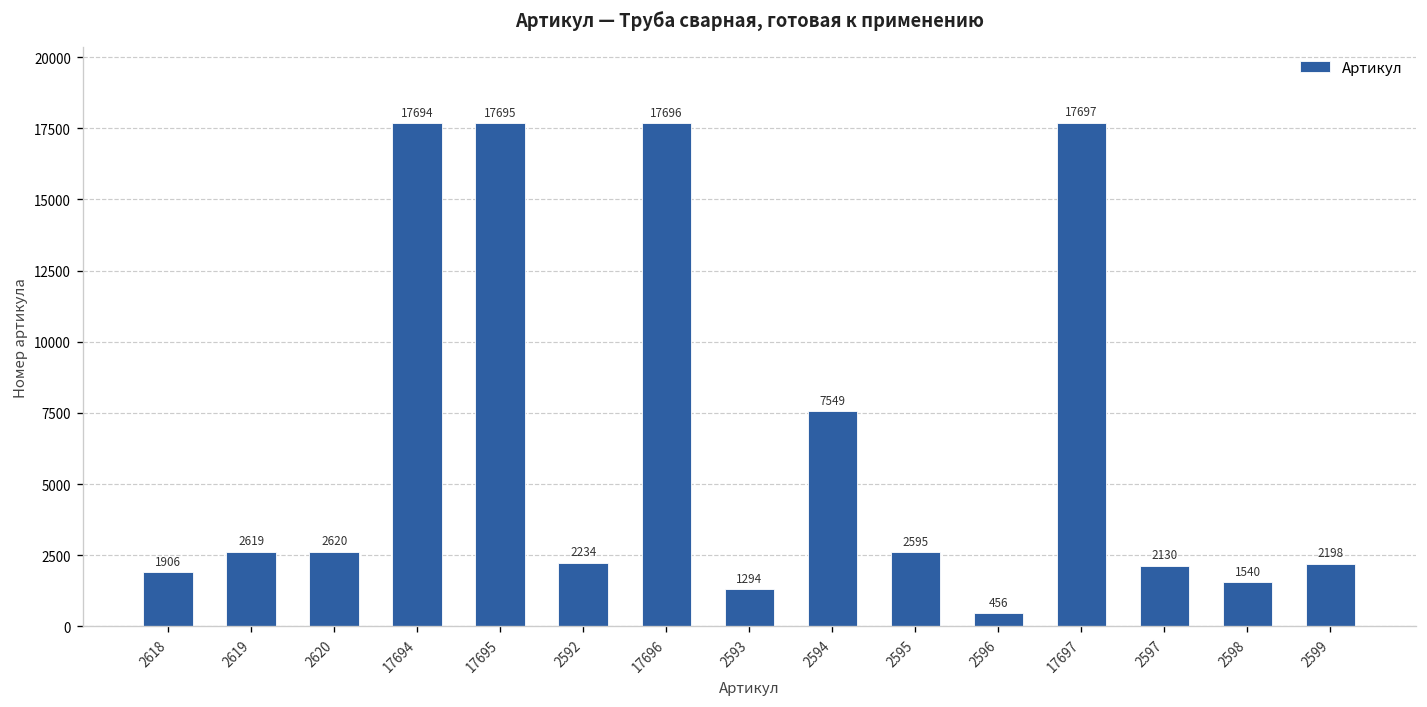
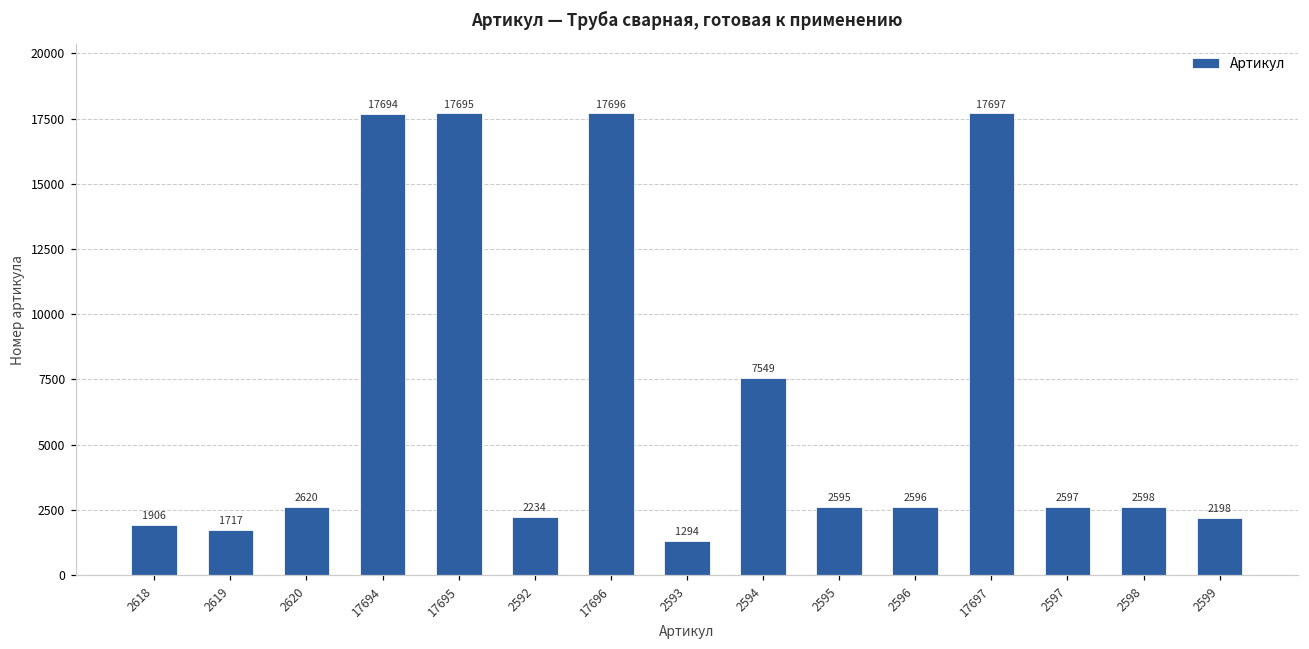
2619: 2619 -> 1717
2596: 456 -> 2596
2597: 2130 -> 2597
2598: 1540 -> 2598
